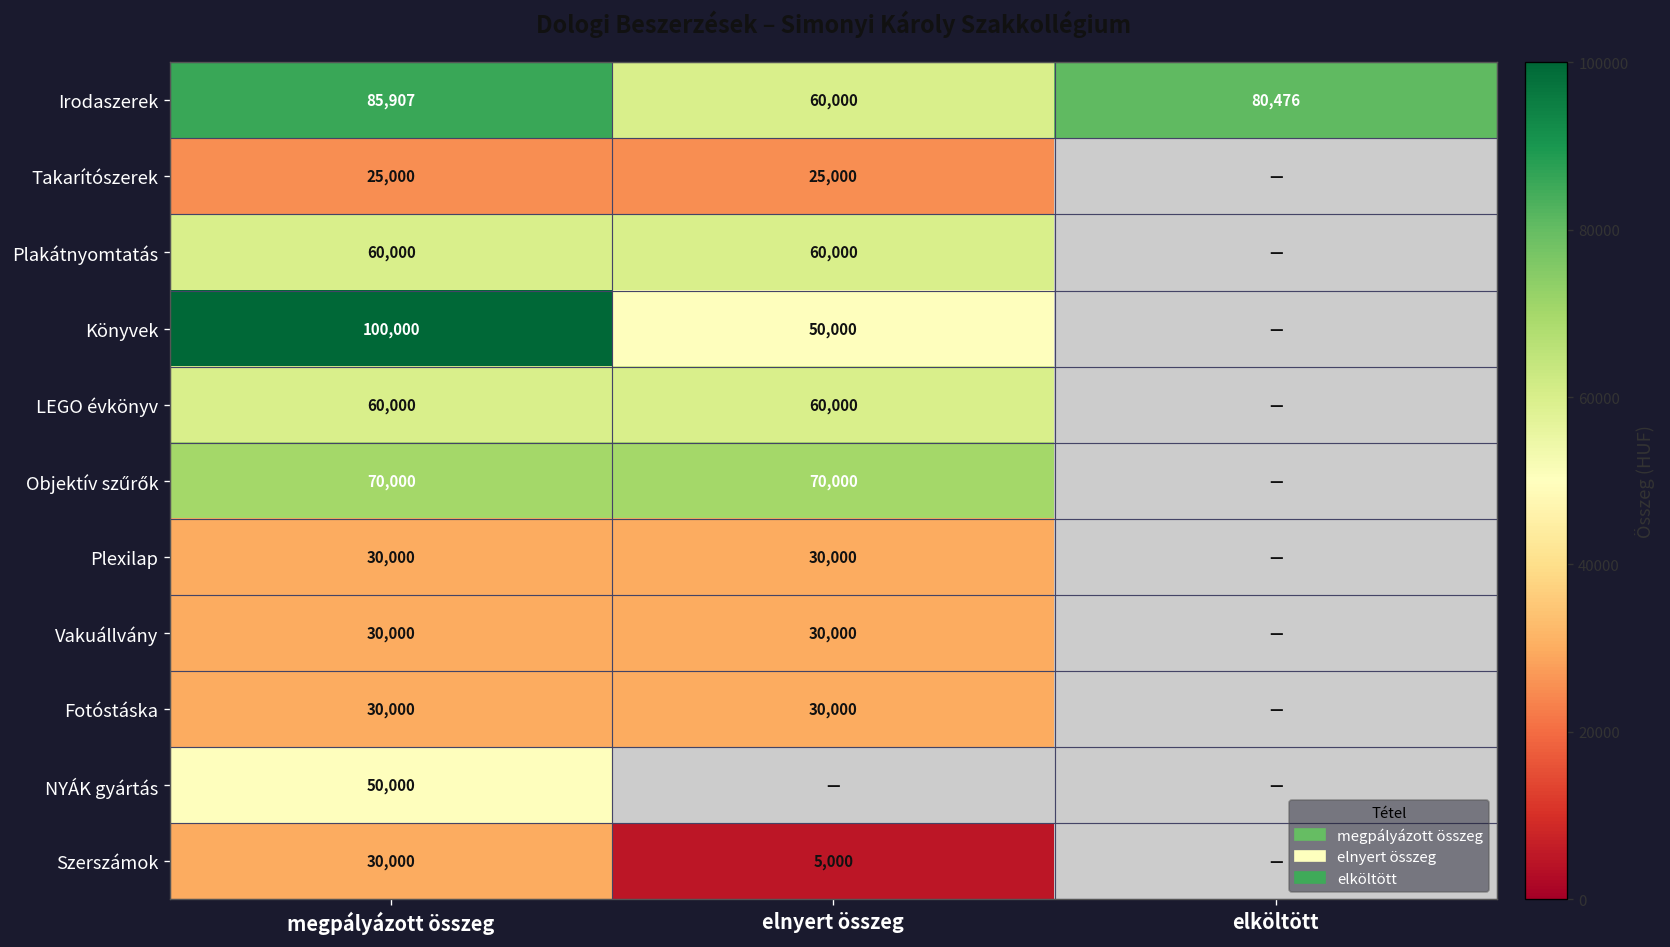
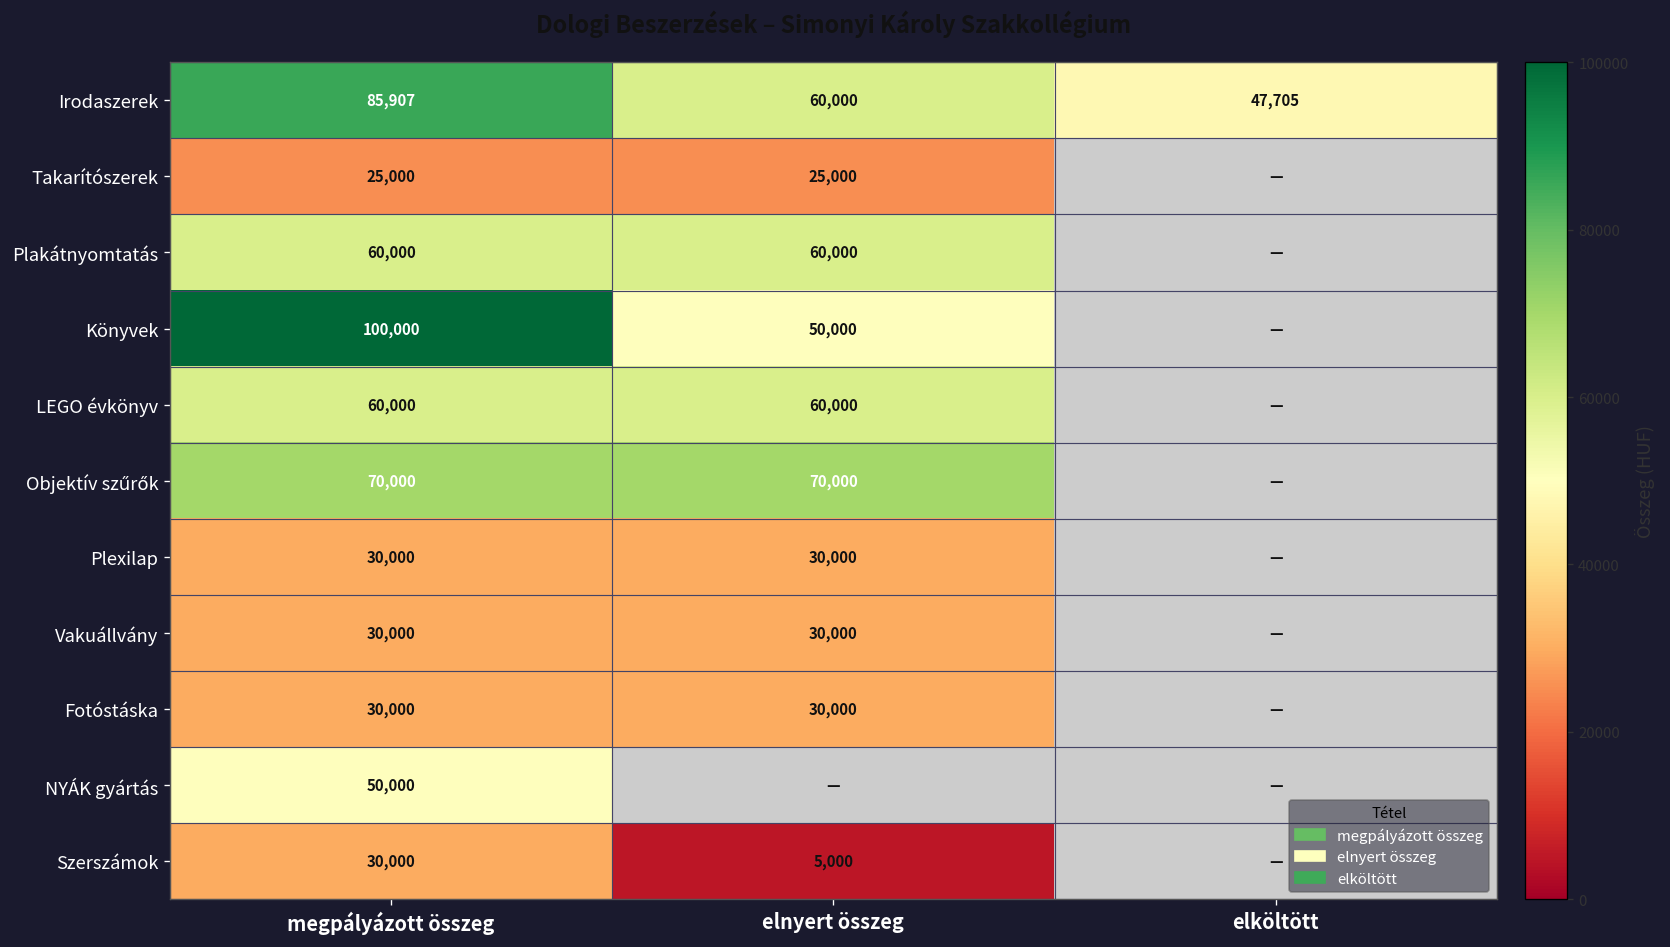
Irodaszerek, elköltött: 80,476 -> 47,705
